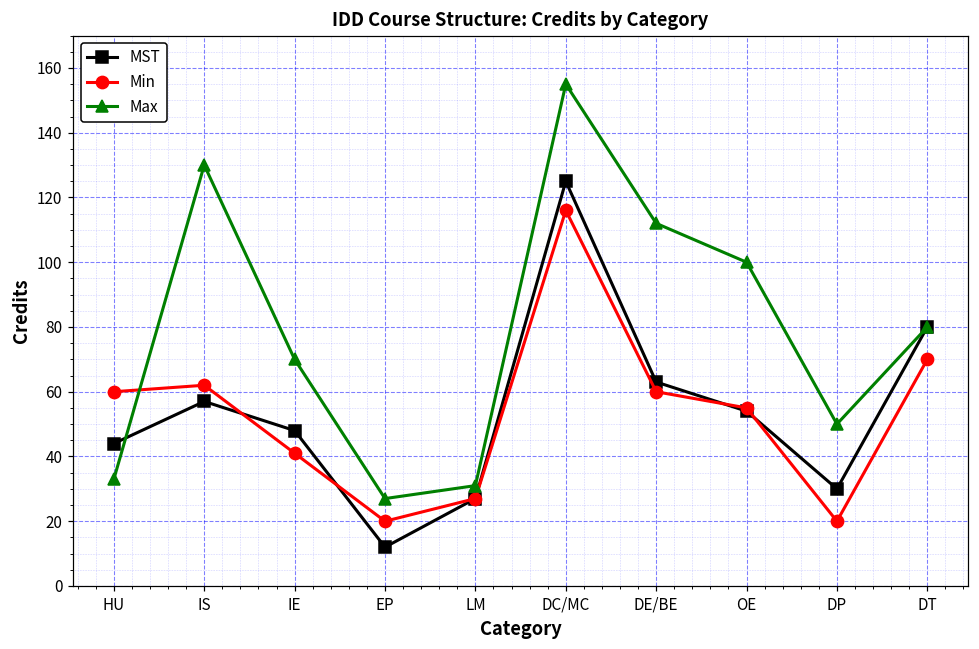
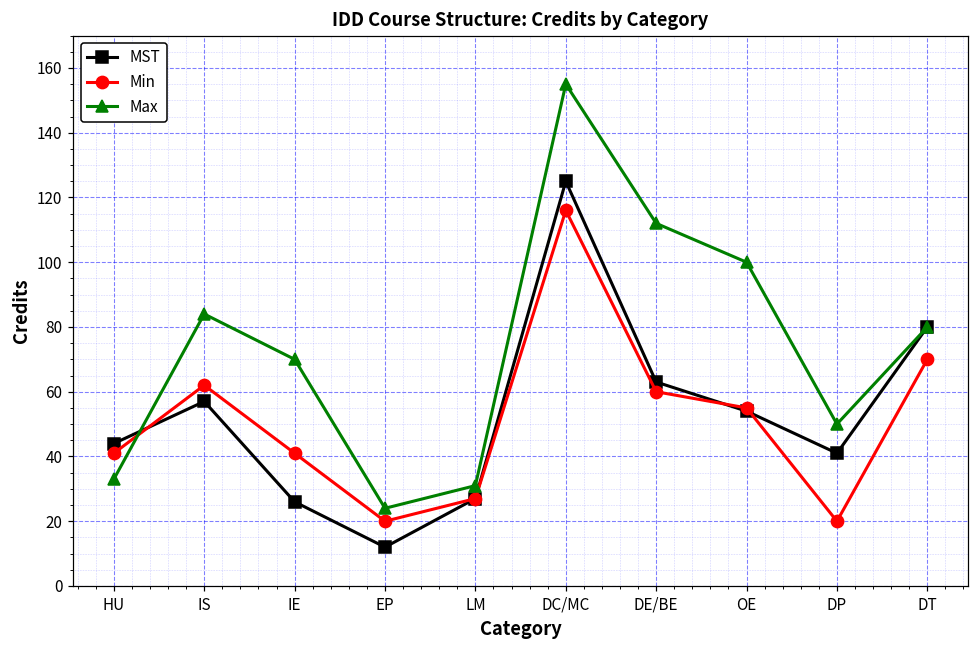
Min, HU: 60 -> 41
Max, IS: 130 -> 84
MST, IE: 48 -> 26
Max, EP: 27 -> 24
MST, DP: 30 -> 41
